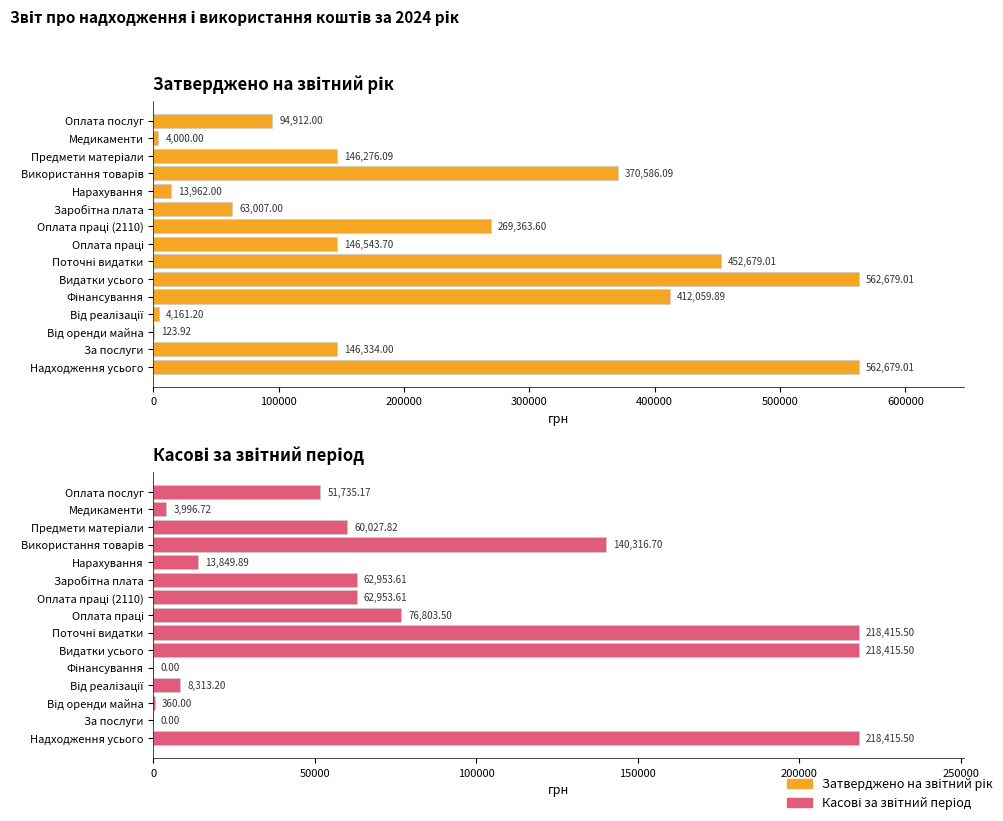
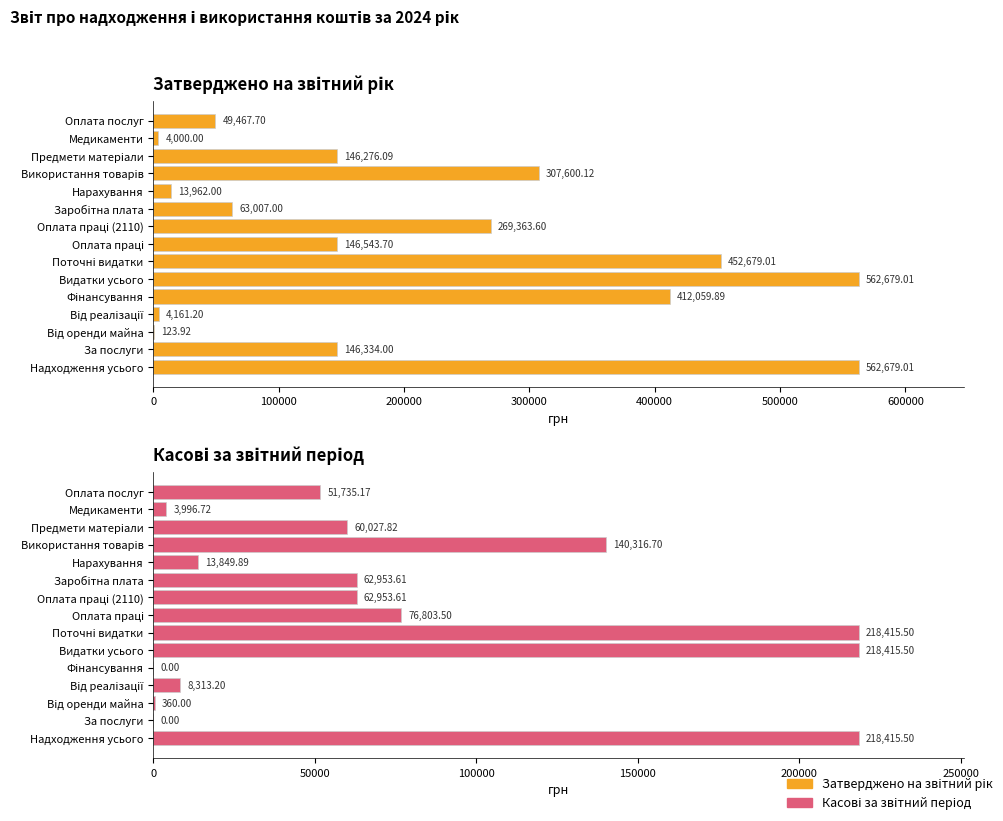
Затверджено на звітний рік, Оплата послуг: 94,912.00 -> 49,467.70
Затверджено на звітний рік, Використання товарів: 370,586.09 -> 307,600.12
